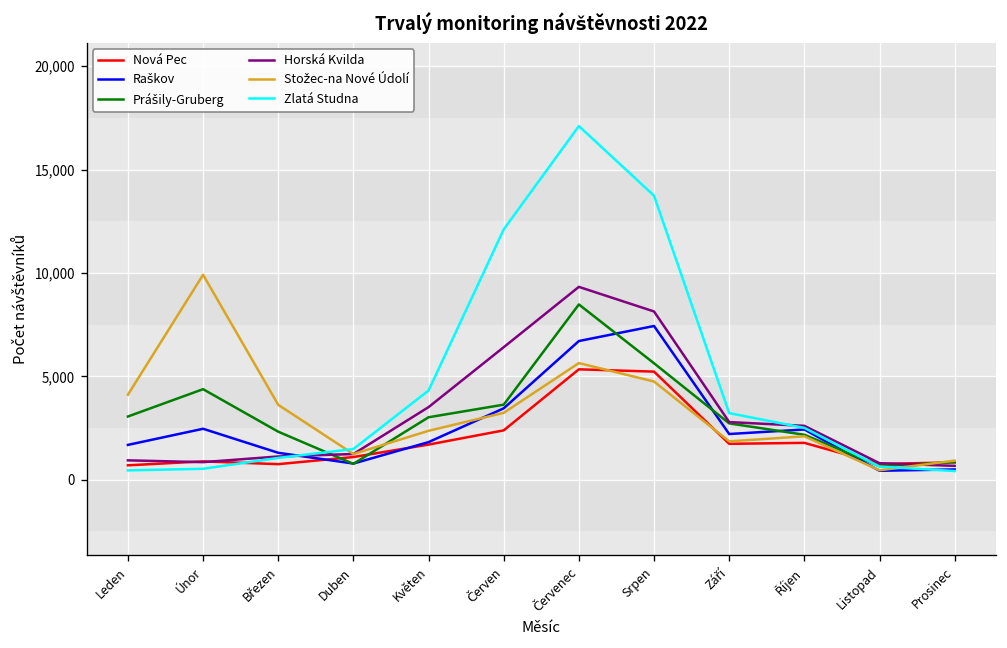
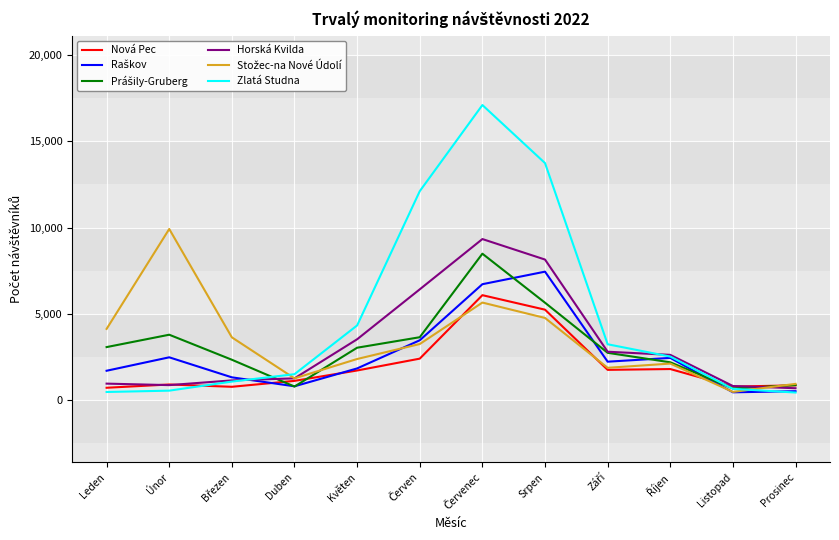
Prášily-Gruberg, Únor: 4,400 -> 3,800
Nová Pec, Červenec: 5,300 -> 6,100
